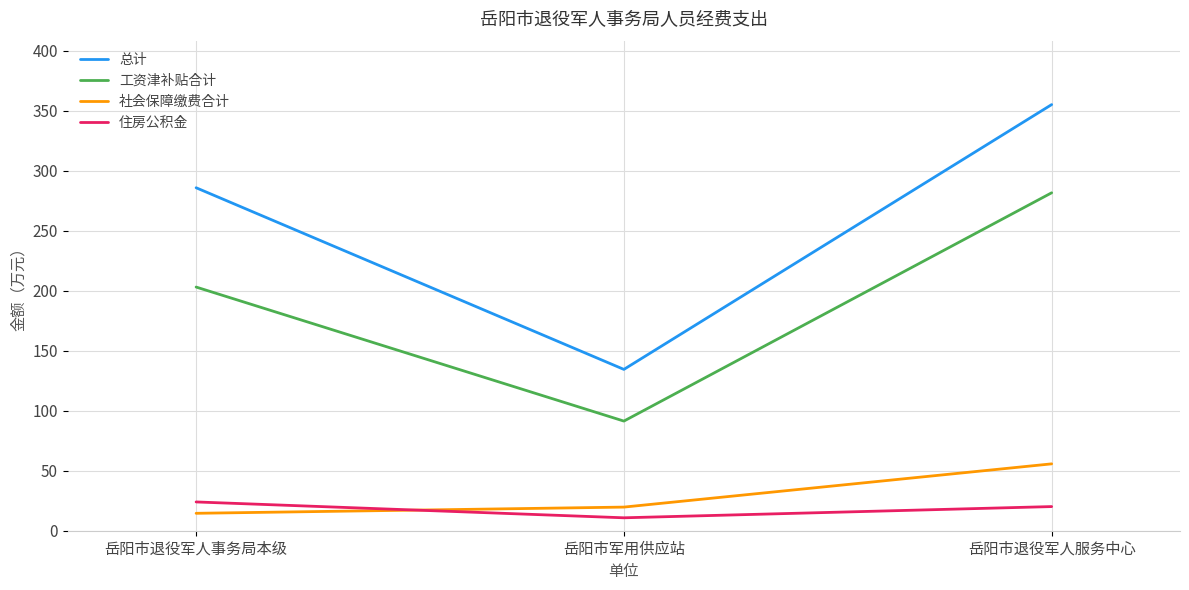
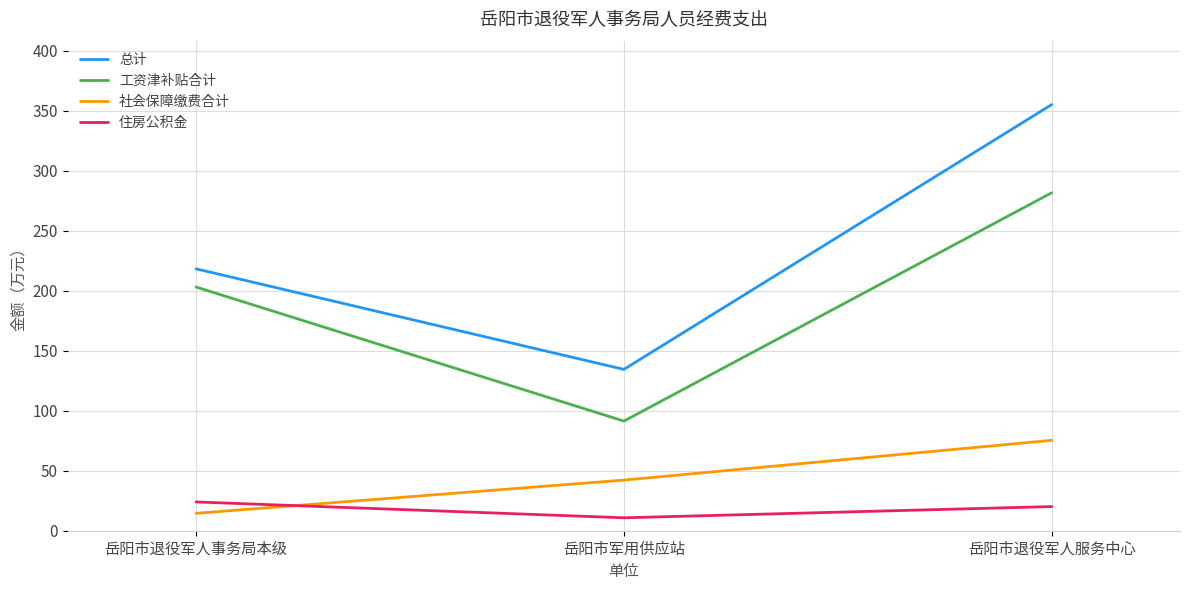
总计, 岳阳市退役军人事务局本级: 286 -> 218
社会保障缴费合计, 岳阳市军用供应站: 20 -> 42
社会保障缴费合计, 岳阳市退役军人服务中心: 56 -> 75
